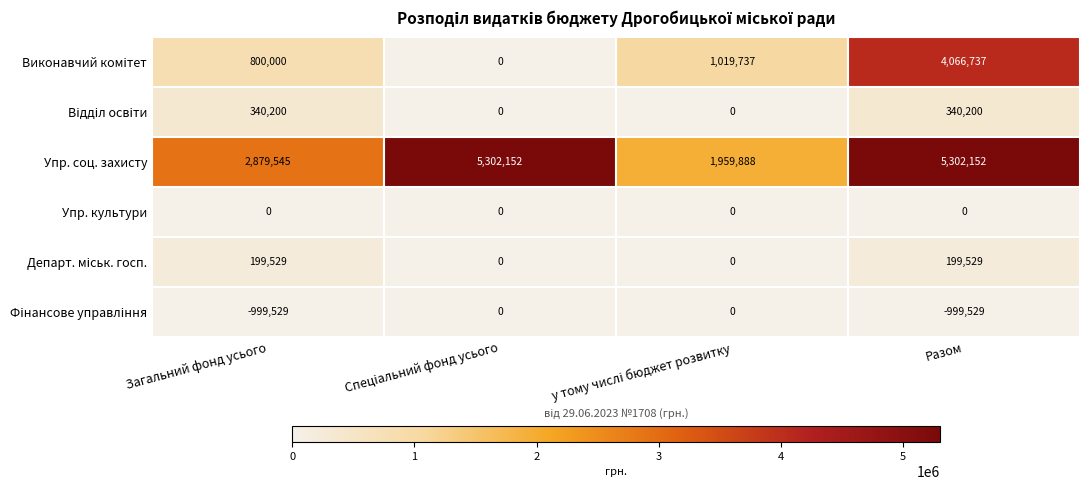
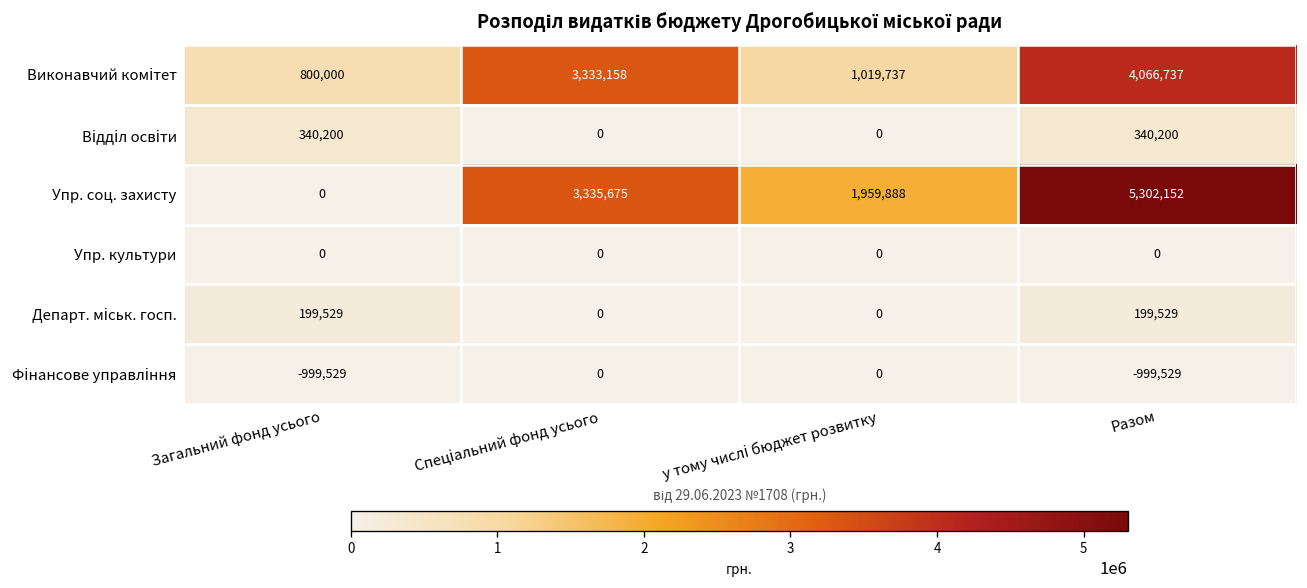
Виконавчий комітет, Спеціальний фонд усього: 0 -> 3,333,158
Упр. соц. захисту, Загальний фонд усього: 2,879,545 -> 0
Упр. соц. захисту, Спеціальний фонд усього: 5,302,152 -> 3,335,675
